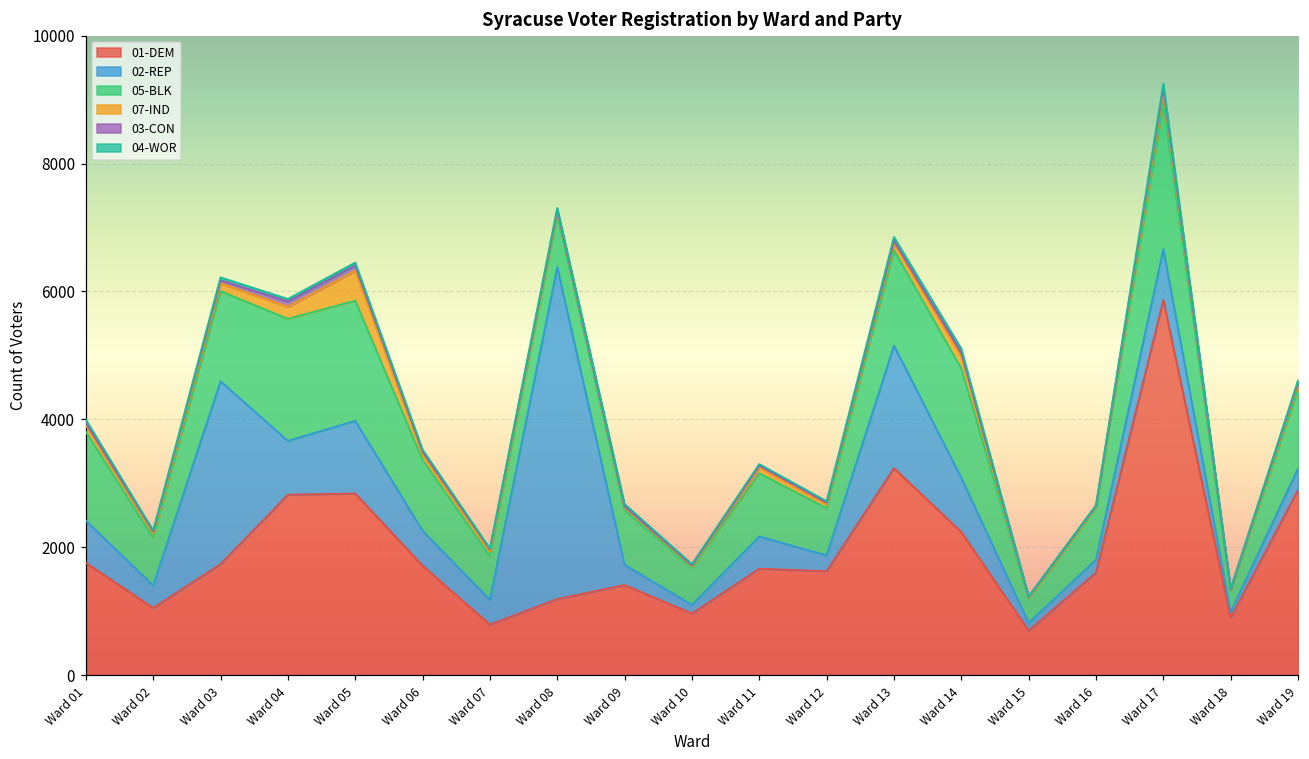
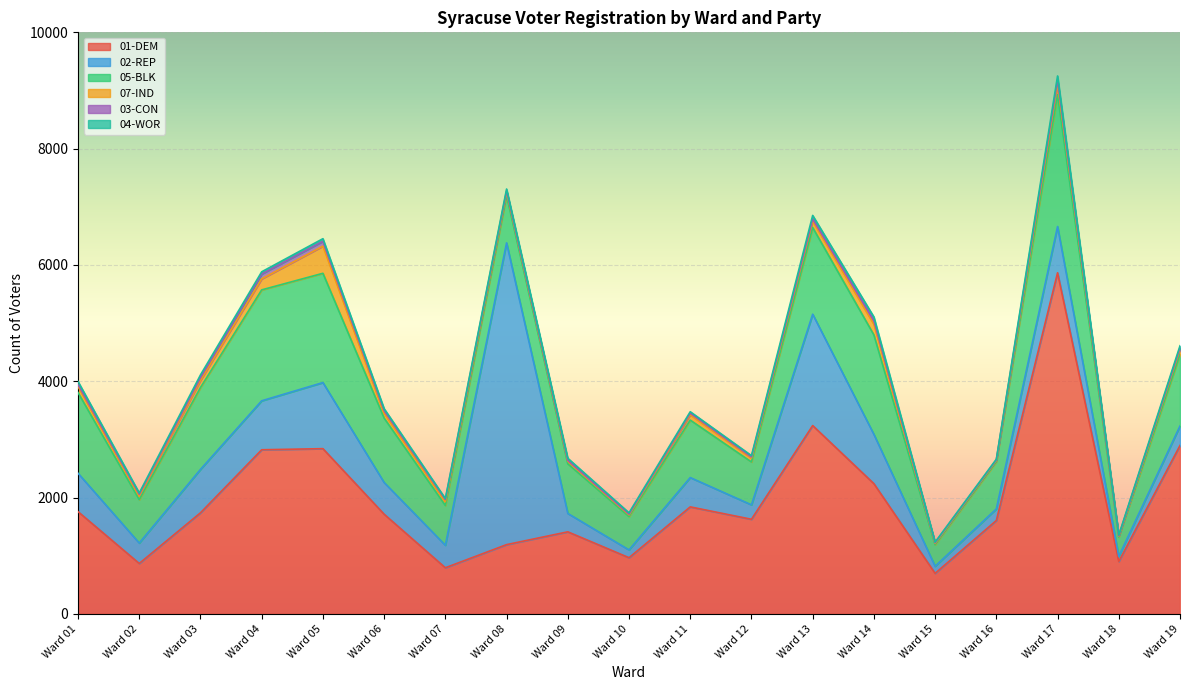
01-DEM, Ward 02: 1100 -> 900
02-REP, Ward 03: 2900 -> 700
01-DEM, Ward 11: 1700 -> 1800
